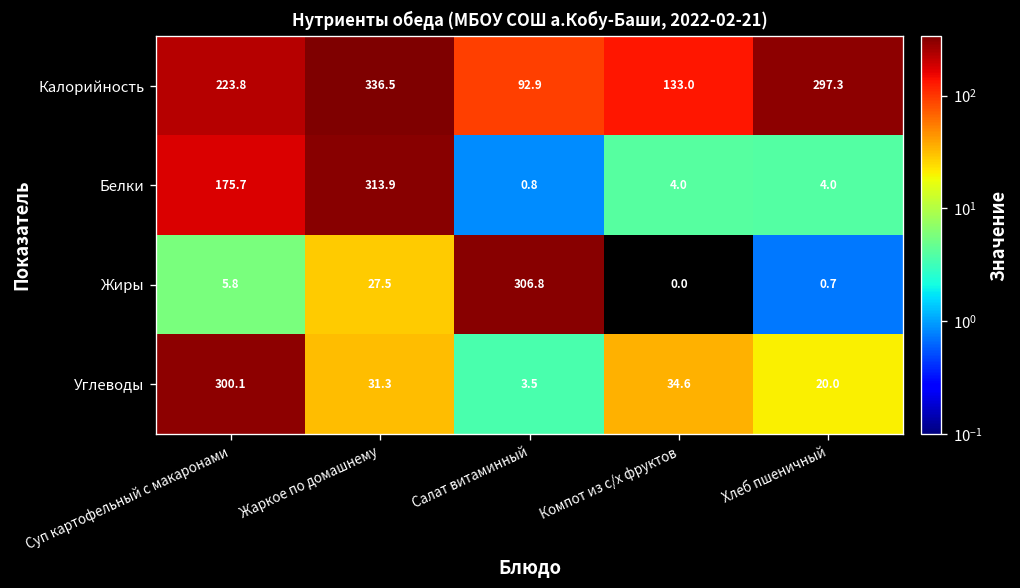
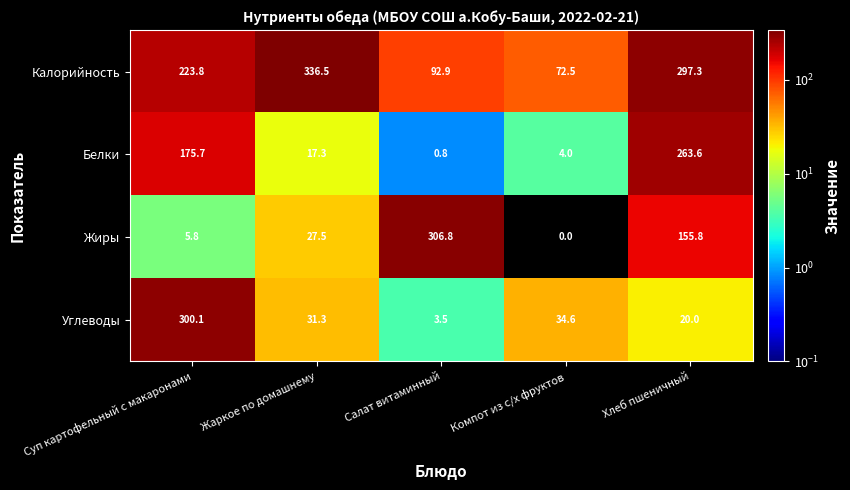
Калорийность, Компот из с/х фруктов: 133.0 -> 72.5
Белки, Жаркое по домашнему: 313.9 -> 17.3
Белки, Хлеб пшеничный: 4.0 -> 263.6
Жиры, Хлеб пшеничный: 0.7 -> 155.8
